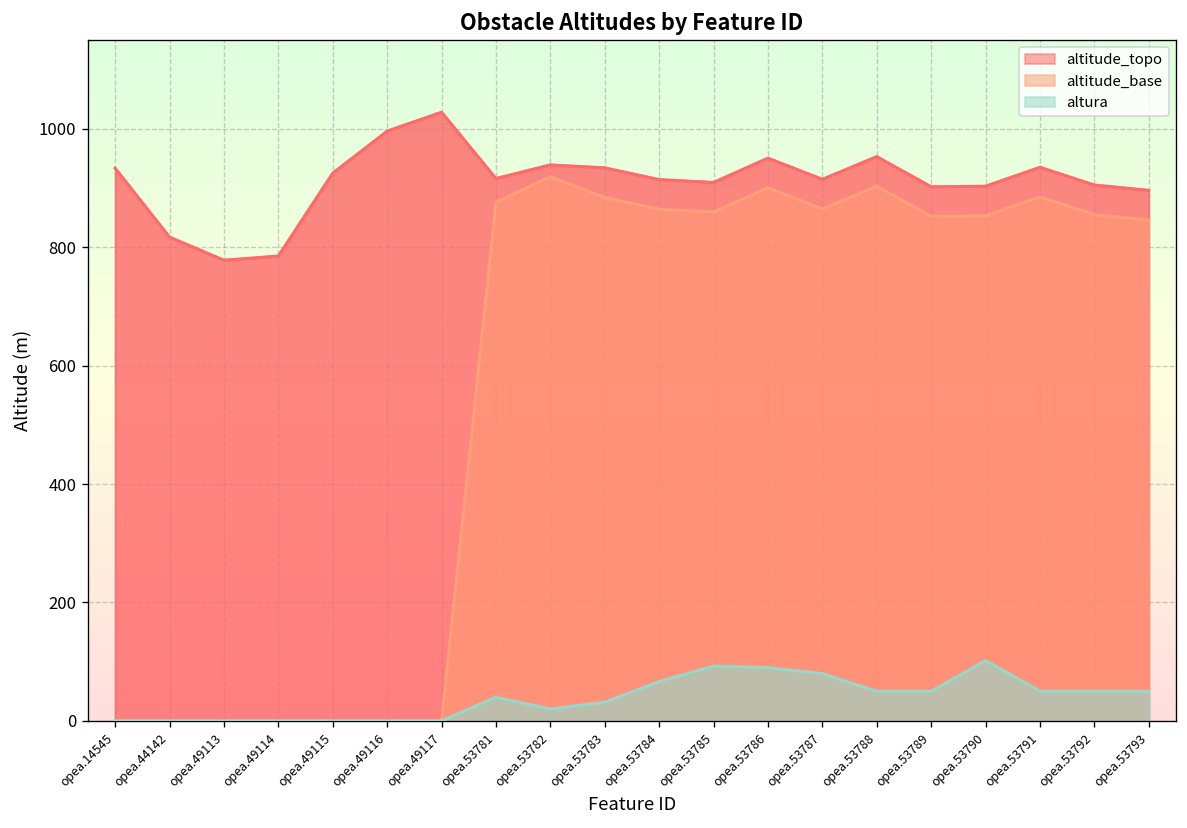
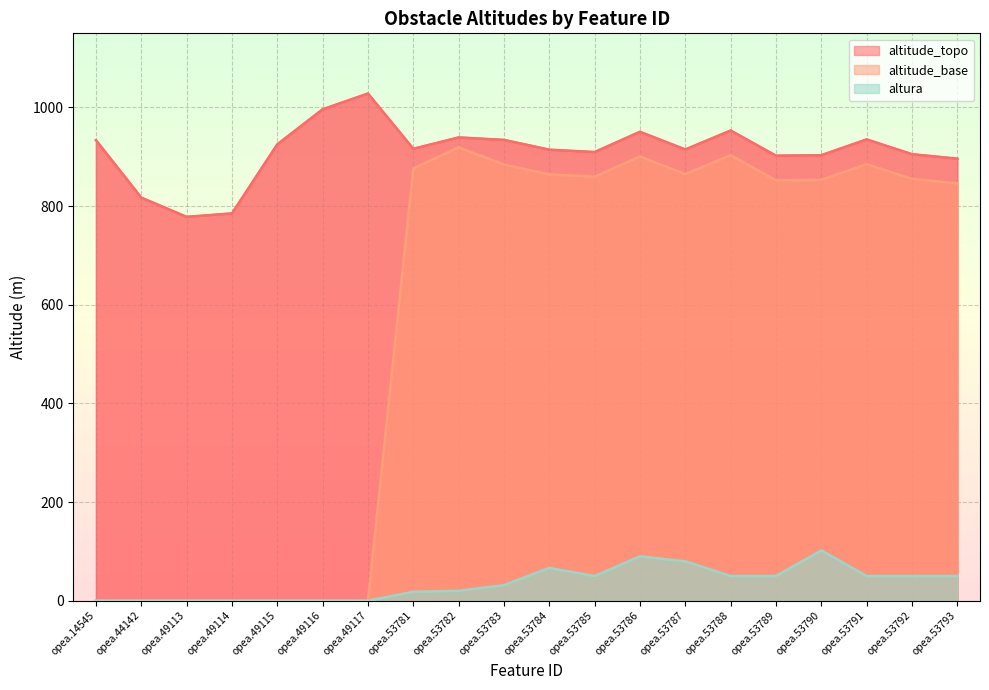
altura, opea.53781: 40 -> 20
altura, opea.53785: 90 -> 50
